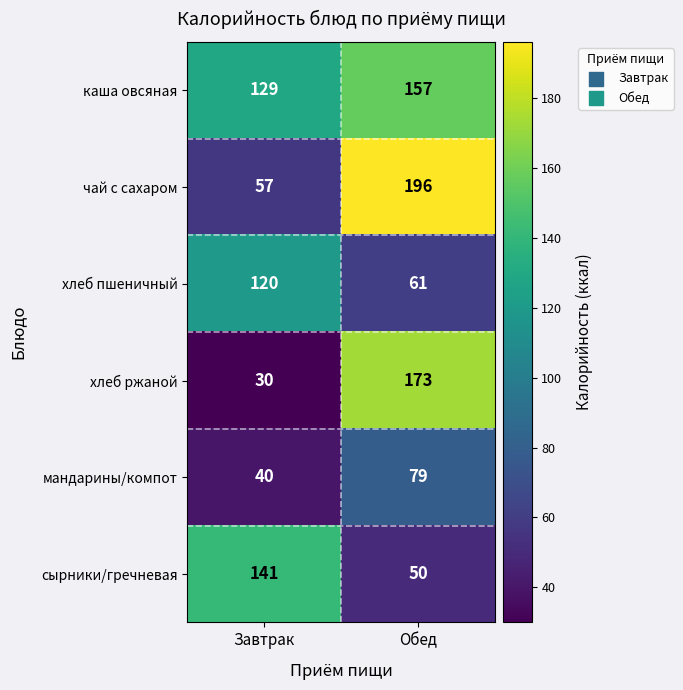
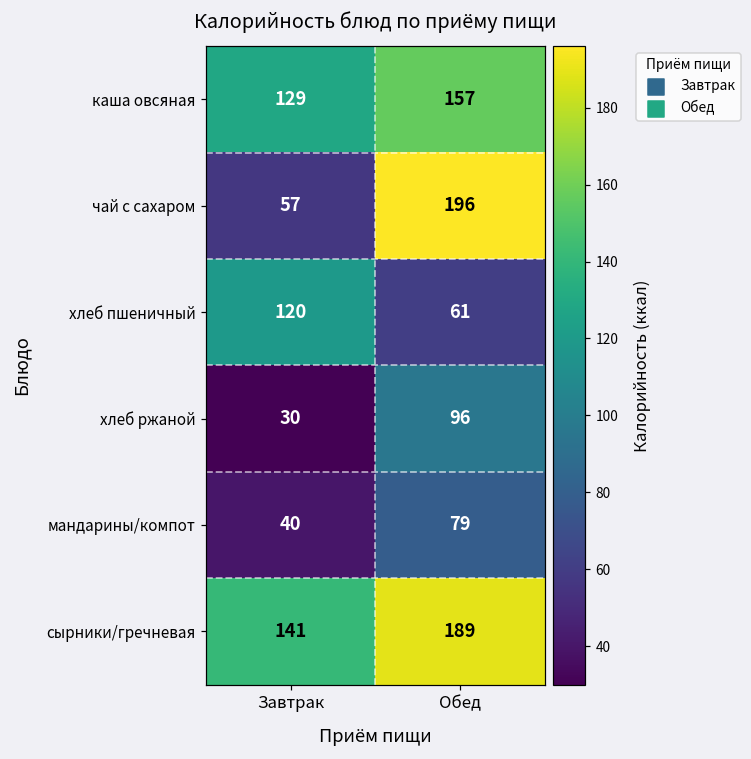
хлеб ржаной, Обед: 173 -> 96
сырники/гречневая, Обед: 50 -> 189
